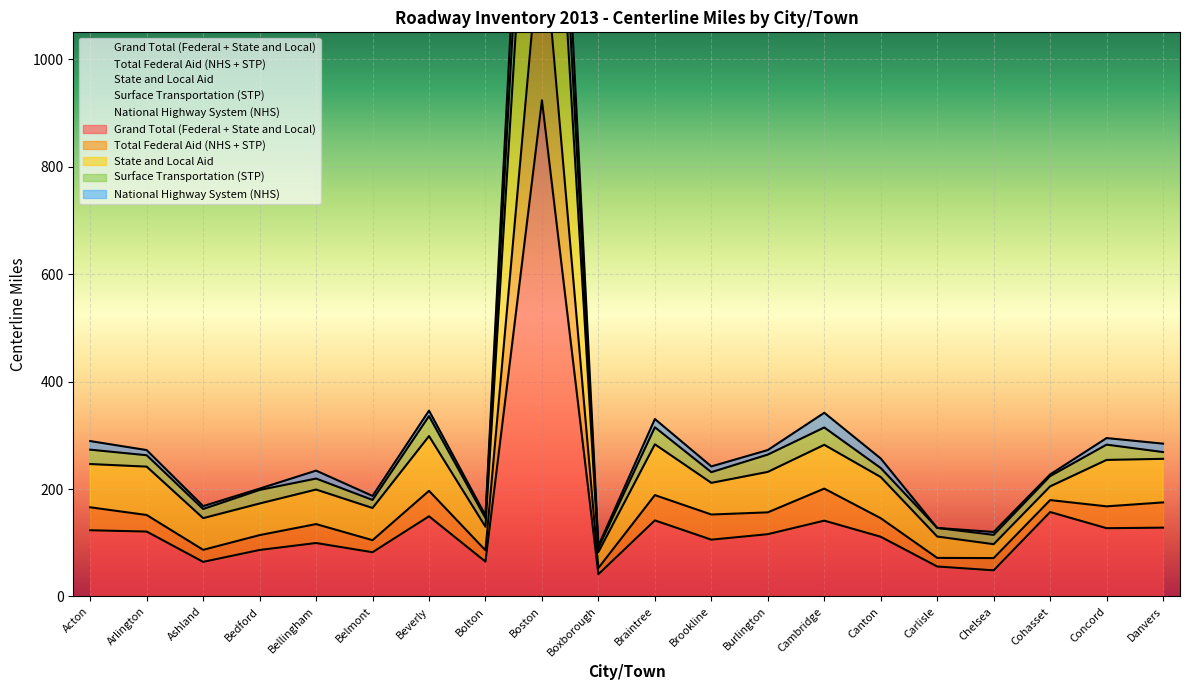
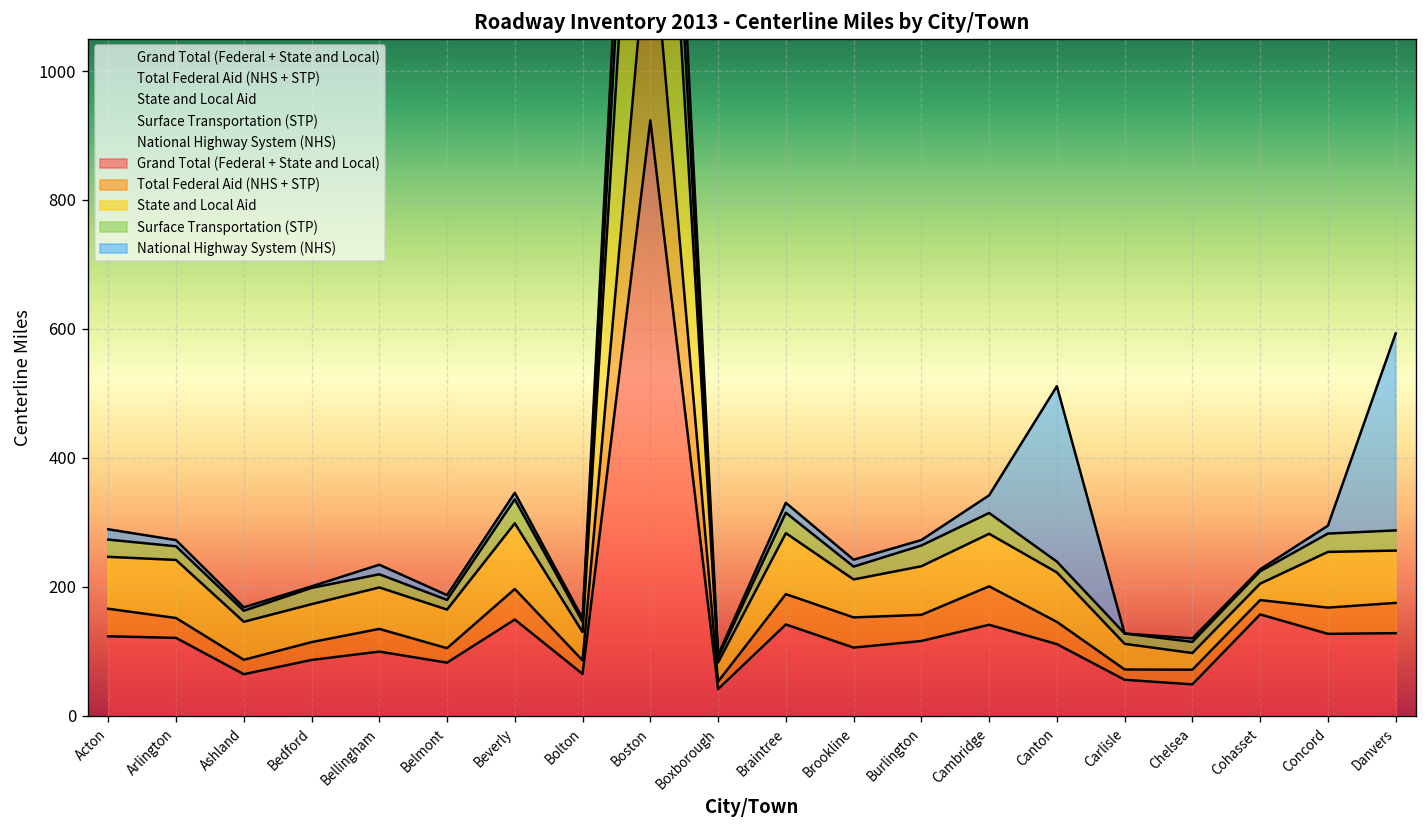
National Highway System (NHS), Canton: 20 -> 270
Surface Transportation (STP), Danvers: 10 -> 30
National Highway System (NHS), Danvers: 20 -> 310
